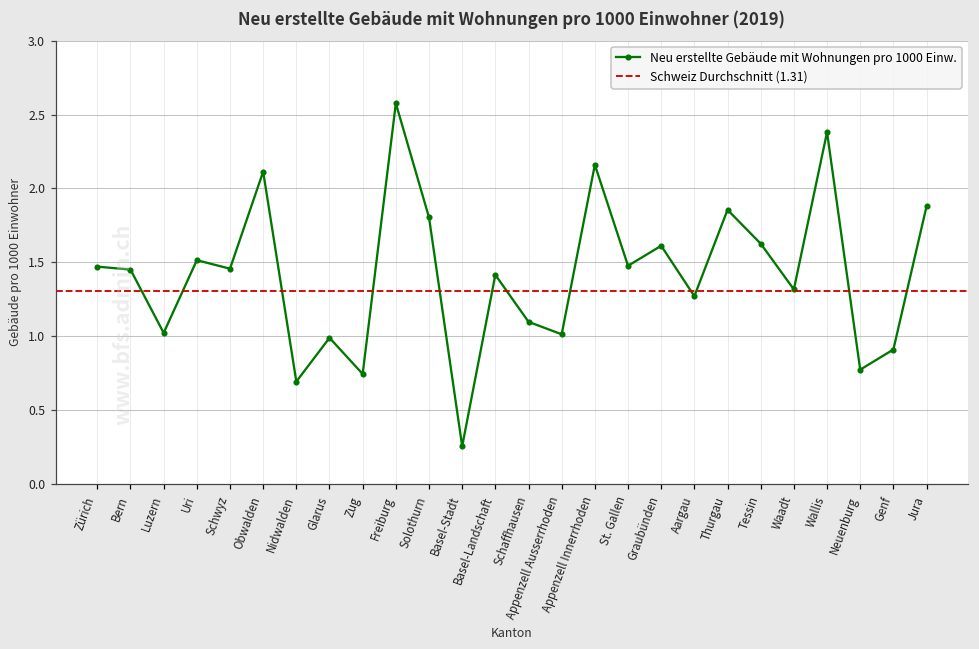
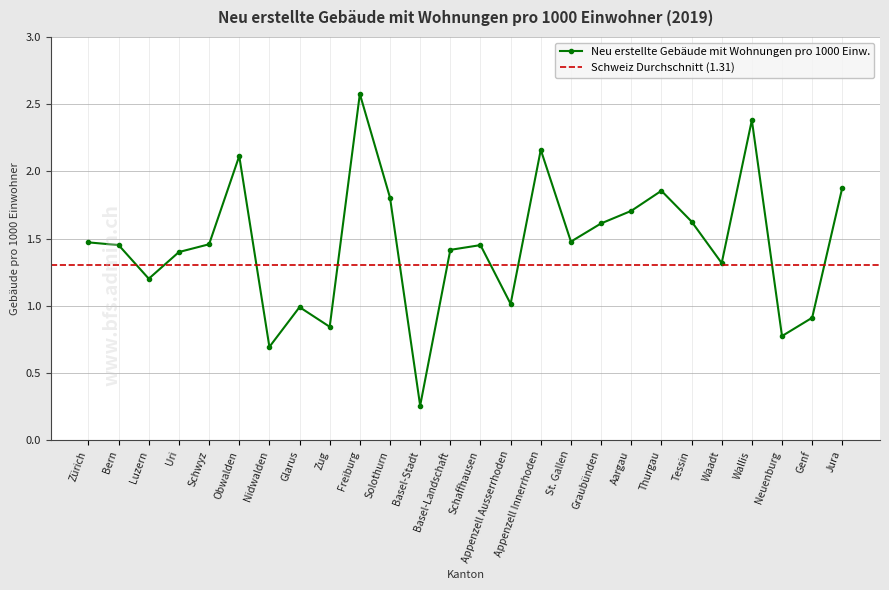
Luzern: 1.02 -> 1.20
Uri: 1.52 -> 1.40
Zug: 0.75 -> 0.84
Schaffhausen: 1.10 -> 1.45
Aargau: 1.27 -> 1.71
